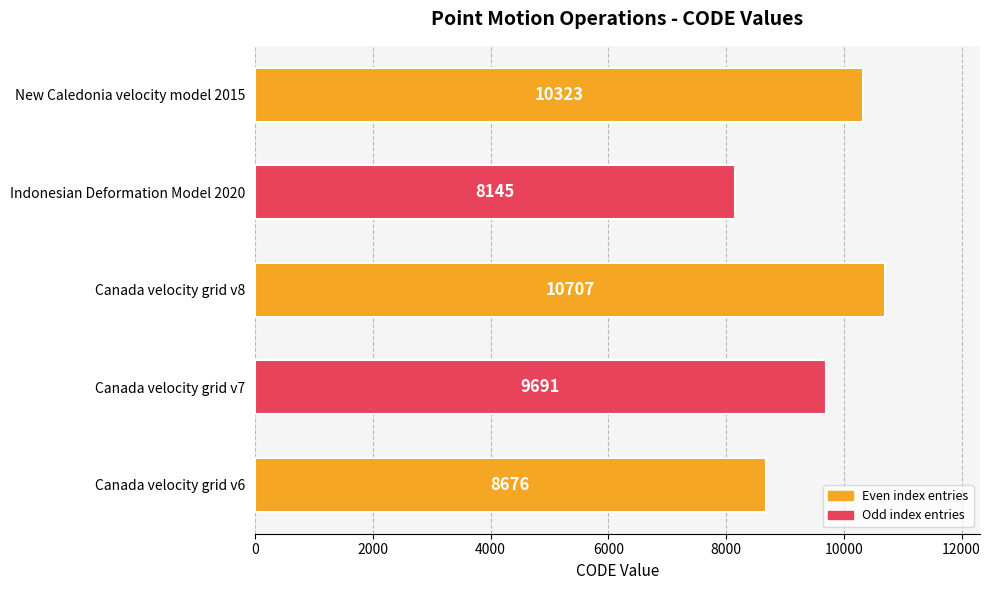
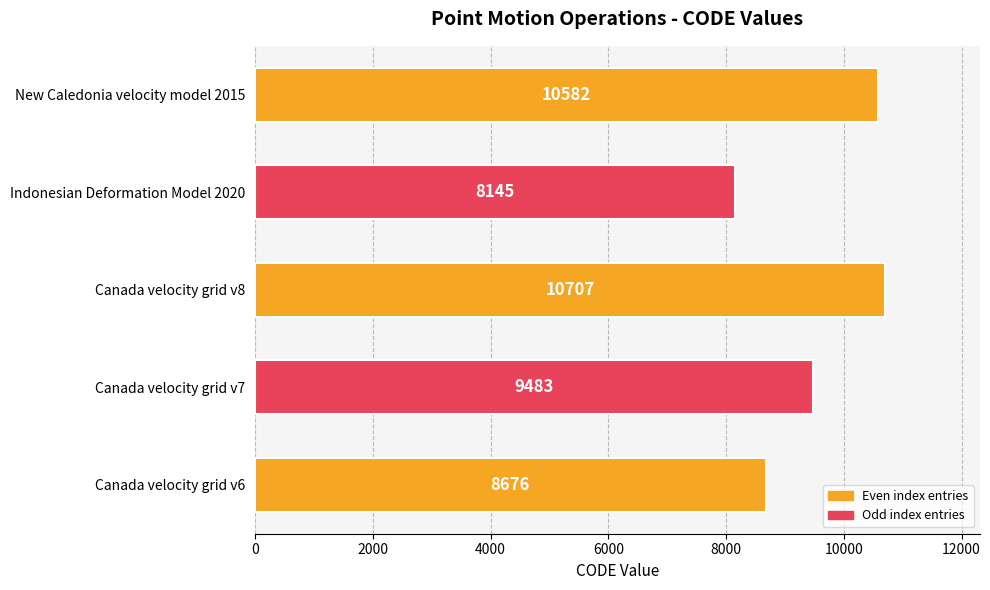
New Caledonia velocity model 2015: 10323 -> 10582
Canada velocity grid v7: 9691 -> 9483
